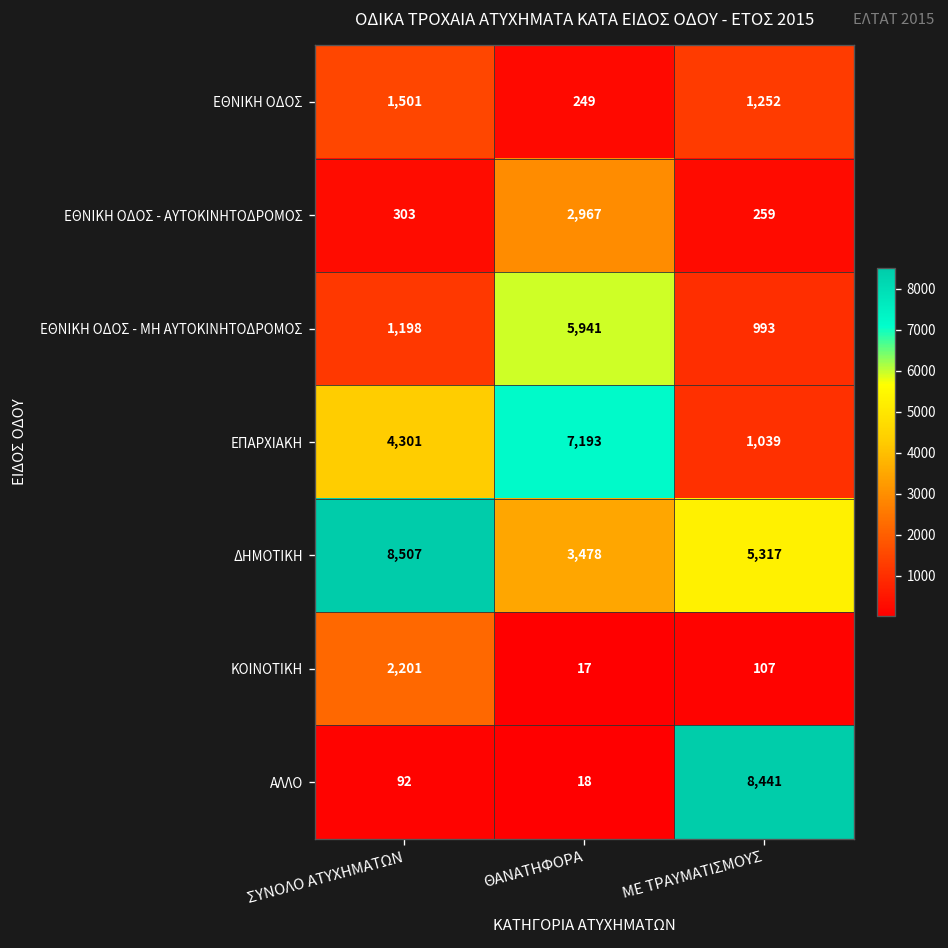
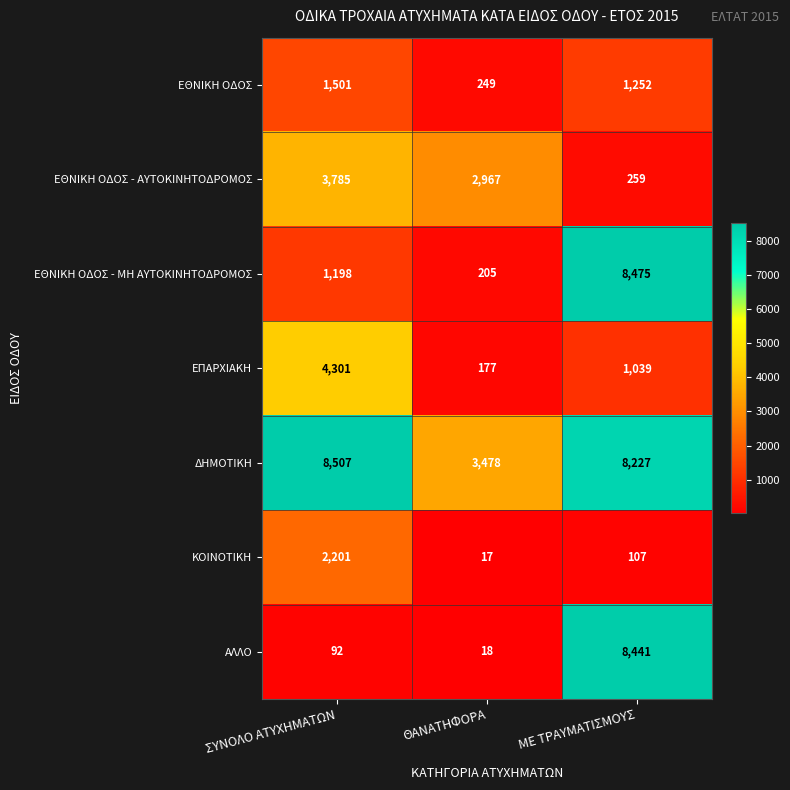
ΕΘΝΙΚΗ ΟΔΟΣ - ΑΥΤΟΚΙΝΗΤΟΔΡΟΜΟΣ, ΣΥΝΟΛΟ ΑΤΥΧΗΜΑΤΩΝ: 303 -> 3,785
ΕΘΝΙΚΗ ΟΔΟΣ - ΜΗ ΑΥΤΟΚΙΝΗΤΟΔΡΟΜΟΣ, ΘΑΝΑΤΗΦΟΡΑ: 5,941 -> 205
ΕΘΝΙΚΗ ΟΔΟΣ - ΜΗ ΑΥΤΟΚΙΝΗΤΟΔΡΟΜΟΣ, ΜΕ ΤΡΑΥΜΑΤΙΣΜΟΥΣ: 993 -> 8,475
ΕΠΑΡΧΙΑΚΗ, ΘΑΝΑΤΗΦΟΡΑ: 7,193 -> 177
ΔΗΜΟΤΙΚΗ, ΜΕ ΤΡΑΥΜΑΤΙΣΜΟΥΣ: 5,317 -> 8,227
